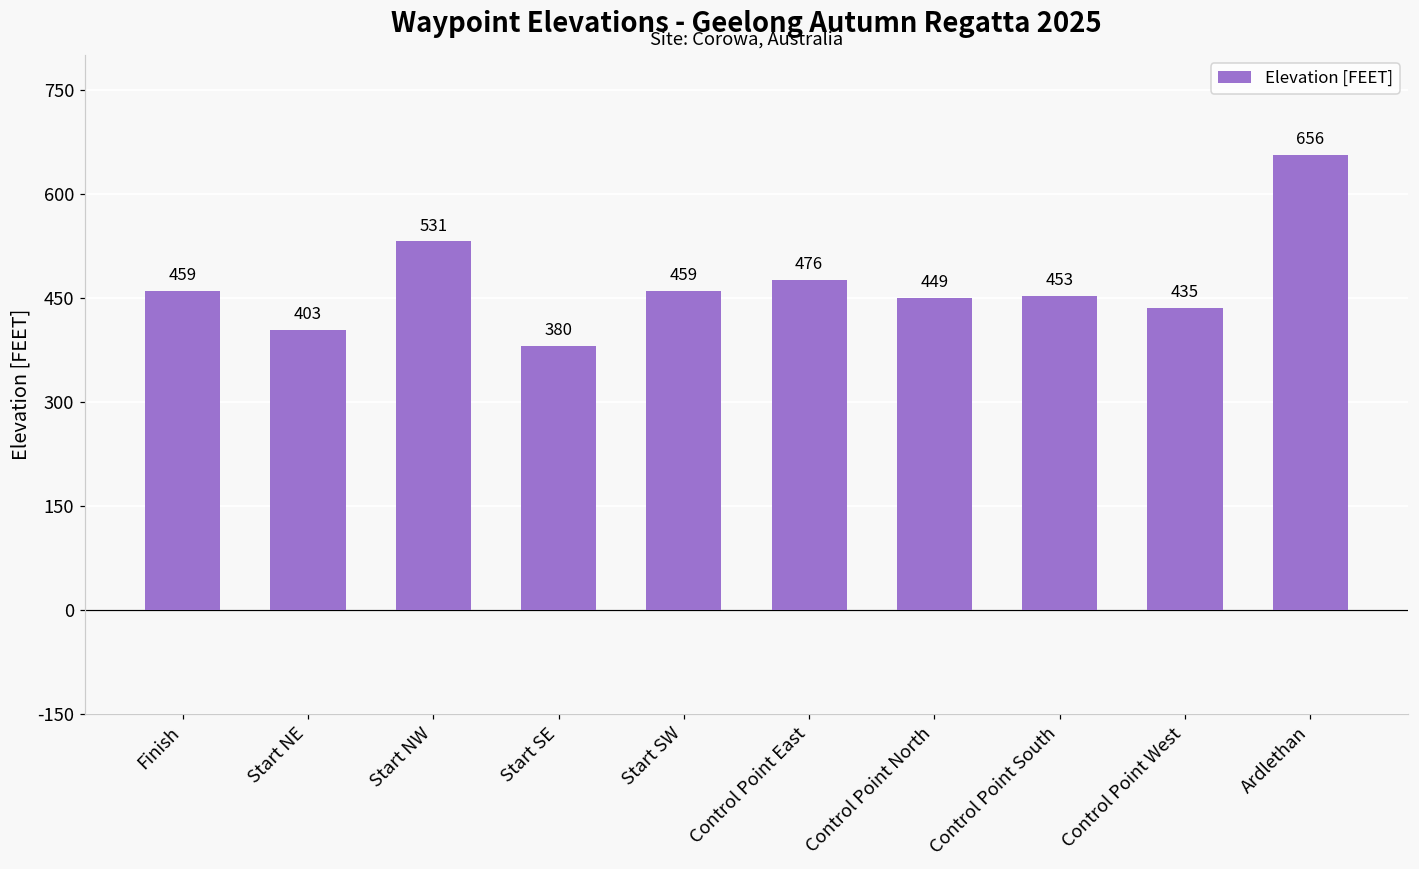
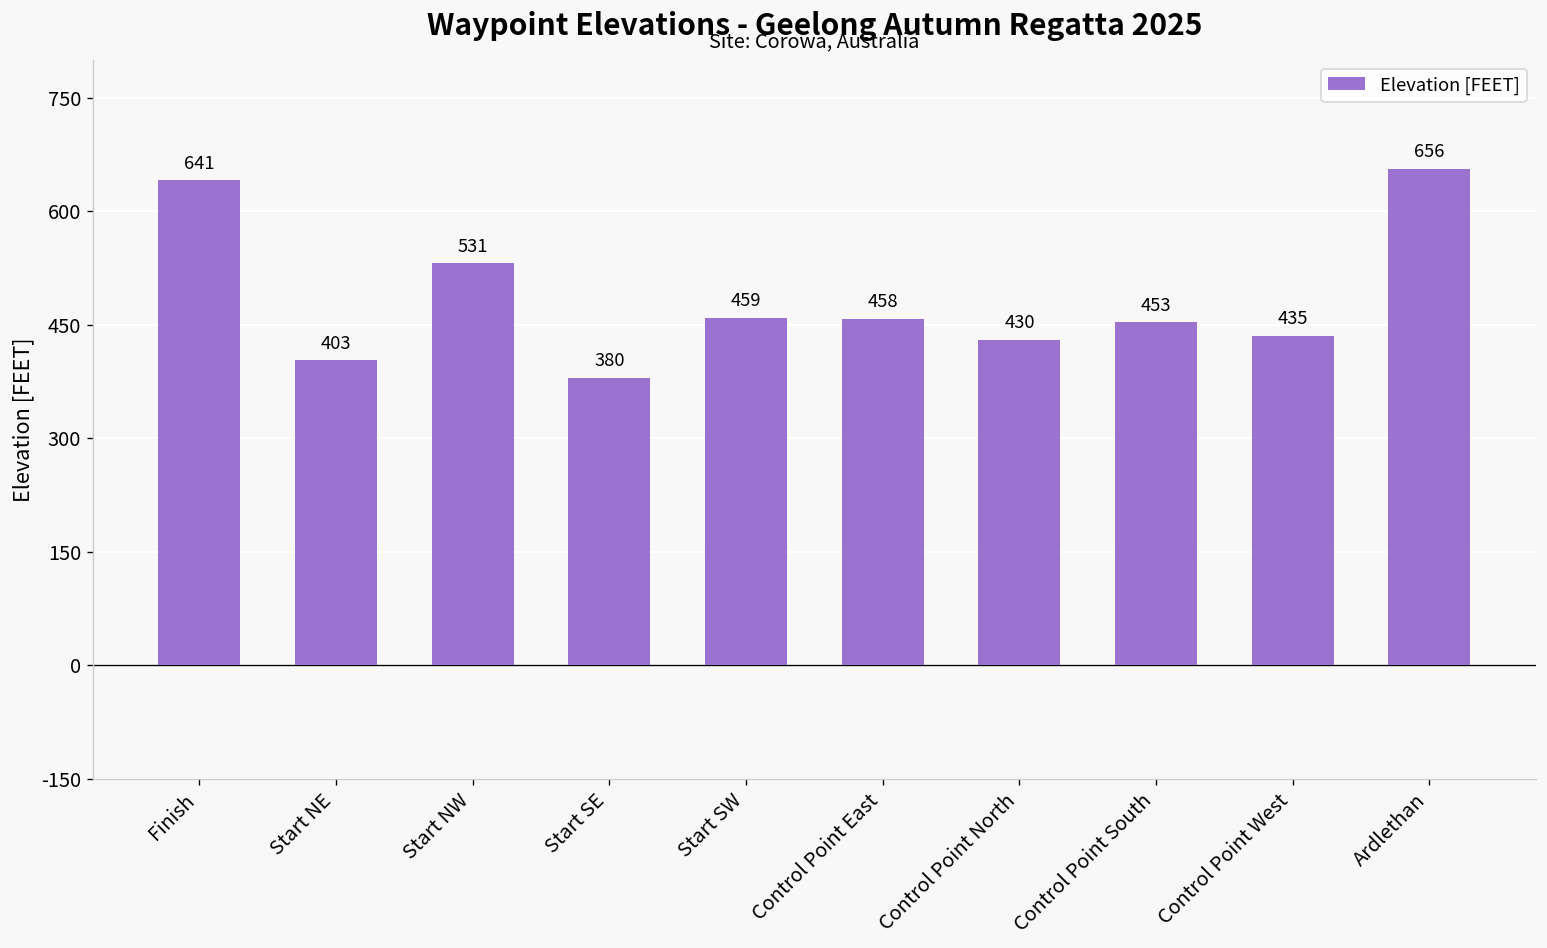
Finish: 459 -> 641
Control Point East: 476 -> 458
Control Point North: 449 -> 430
